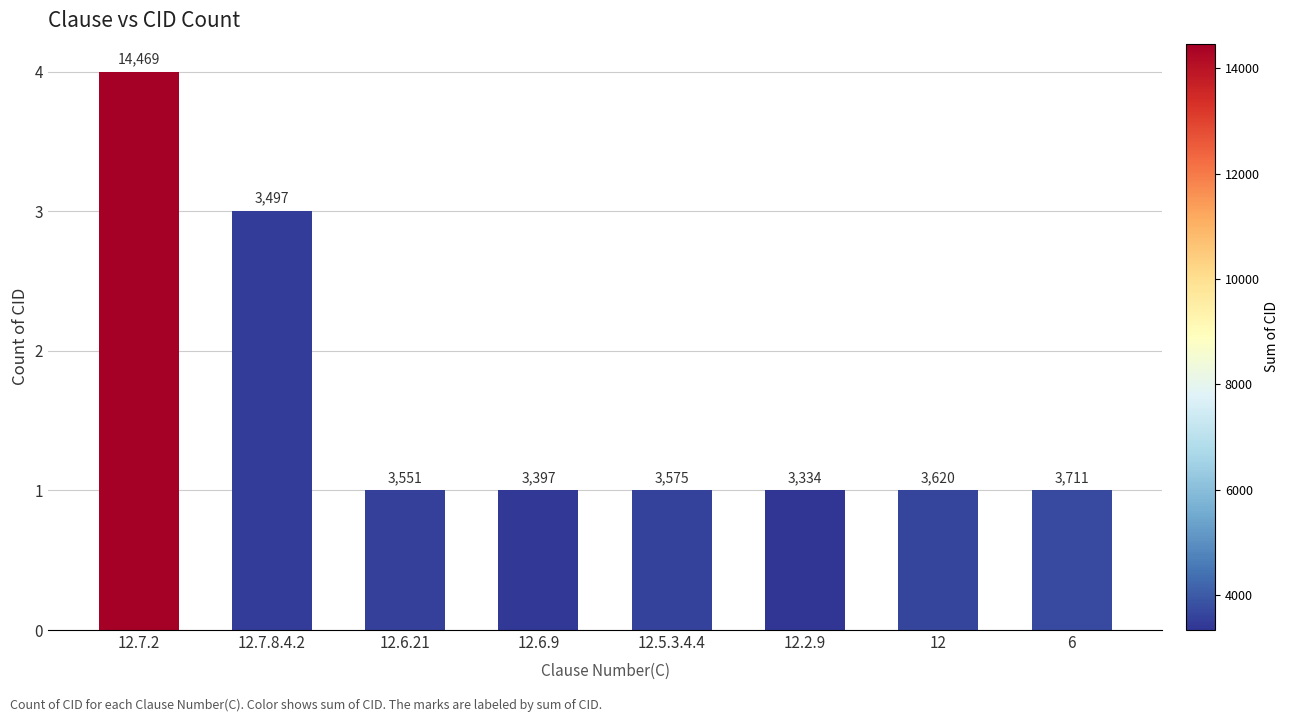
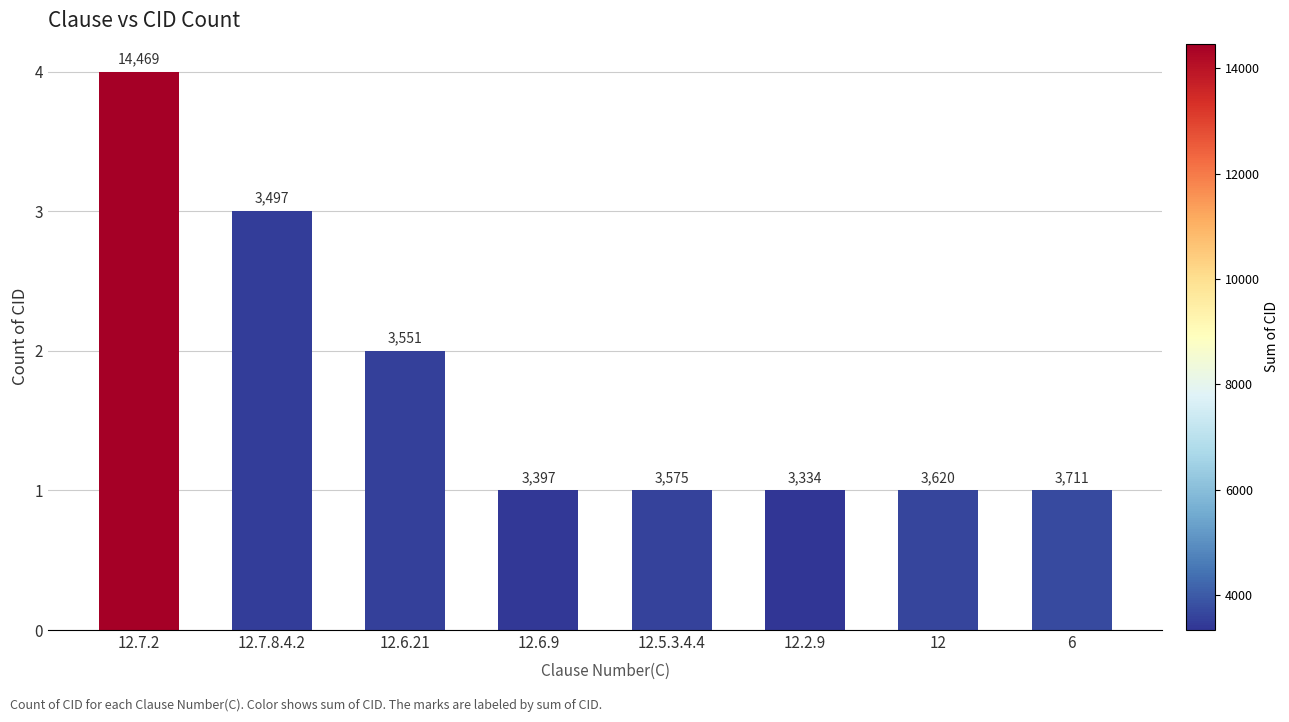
12.6.21: 1 -> 2
